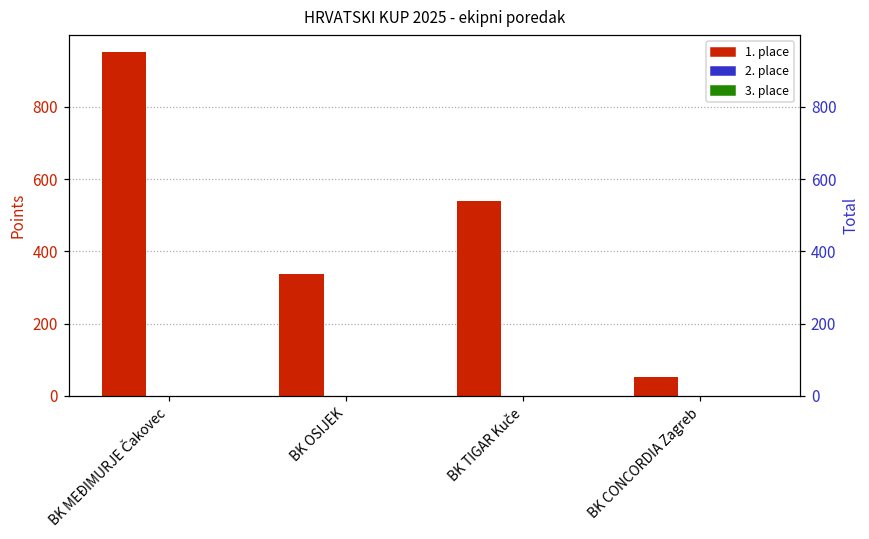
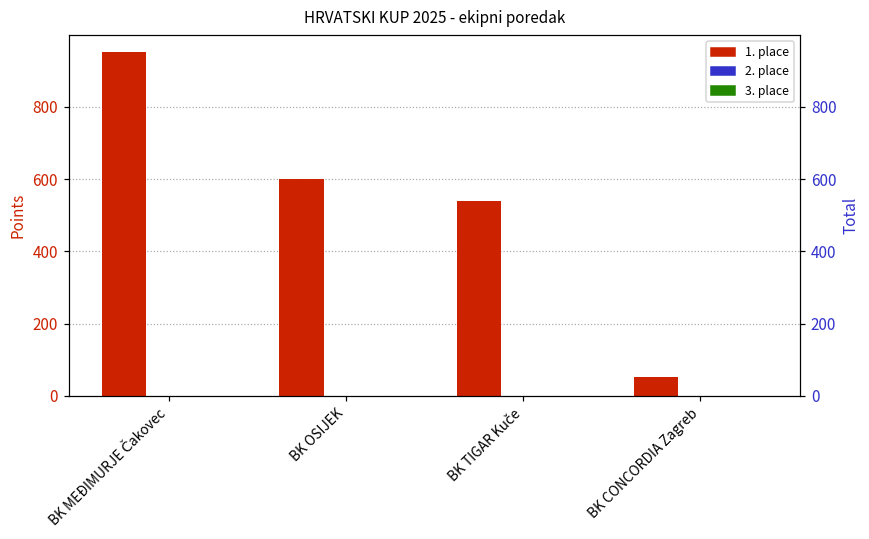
1. place, BK OSIJEK: 340 -> 600
